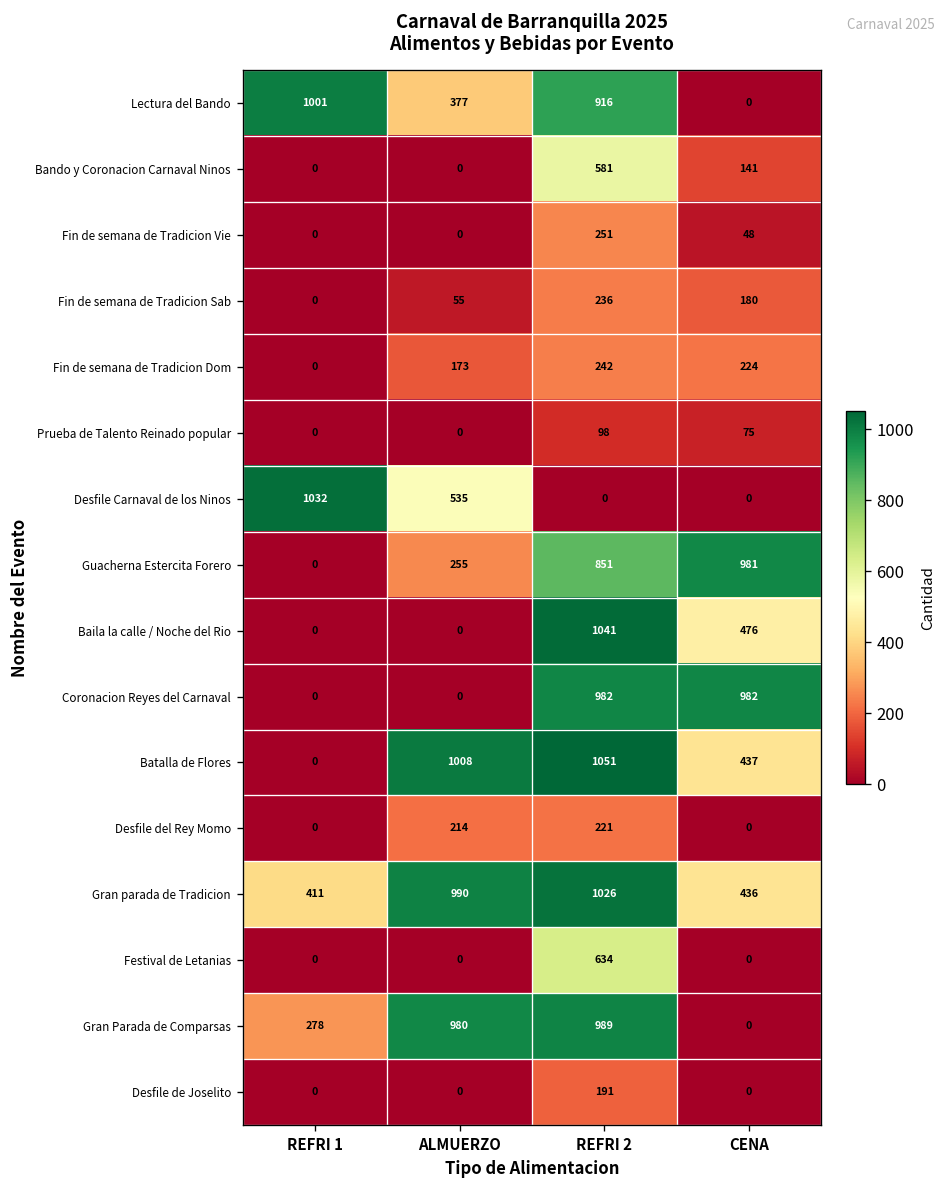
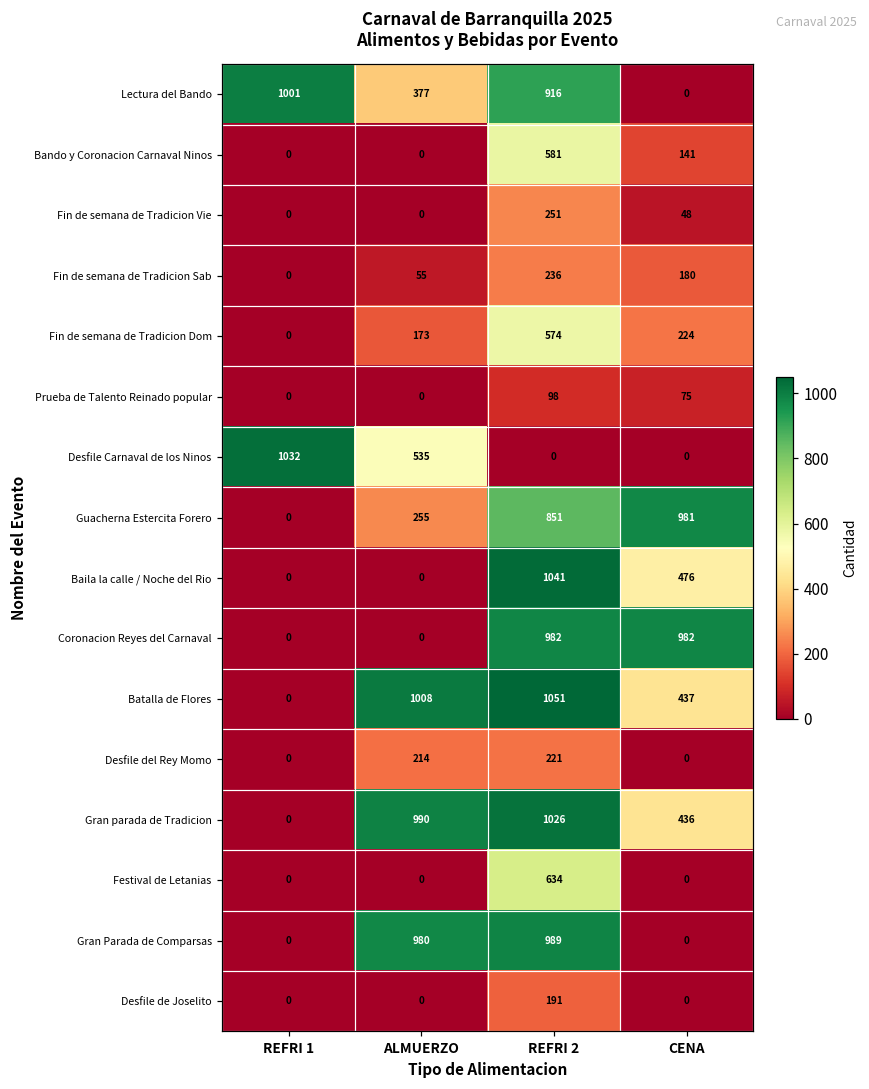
Fin de semana de Tradicion Dom, REFRI 2: 242 -> 574
Gran parada de Tradicion, REFRI 1: 411 -> 0
Gran Parada de Comparsas, REFRI 1: 278 -> 0
